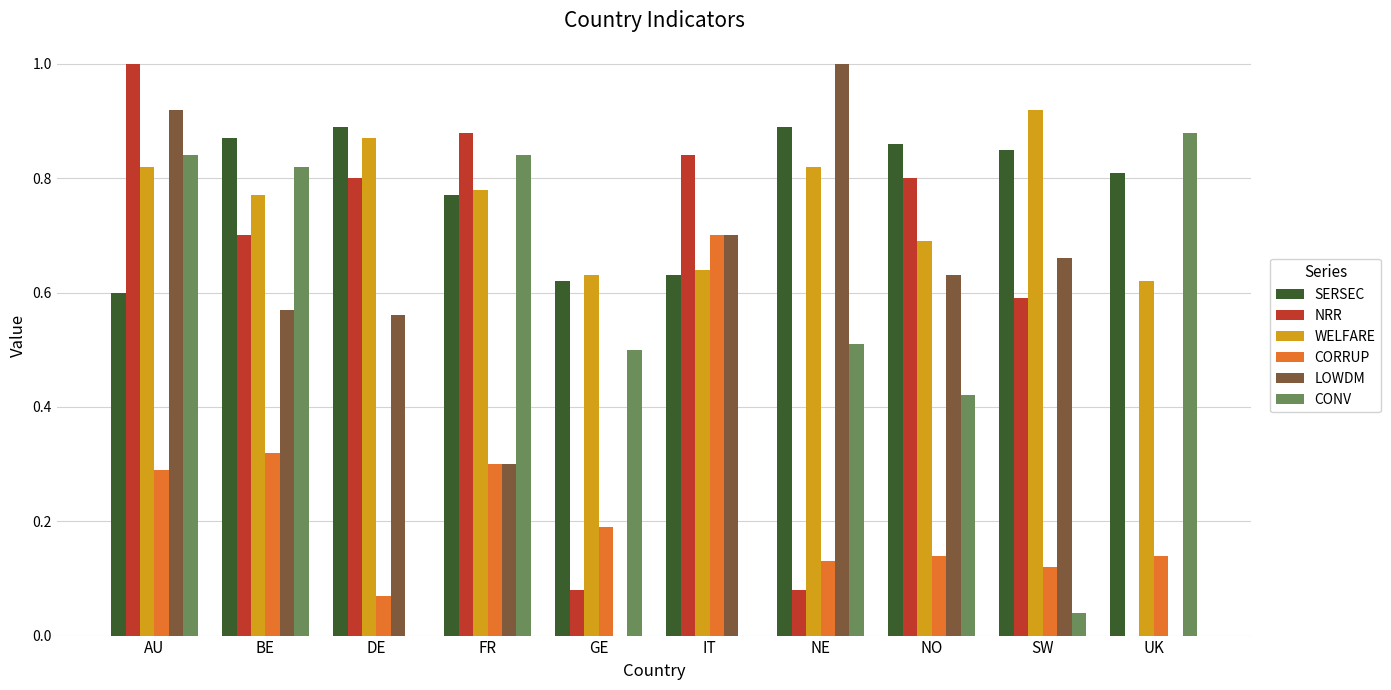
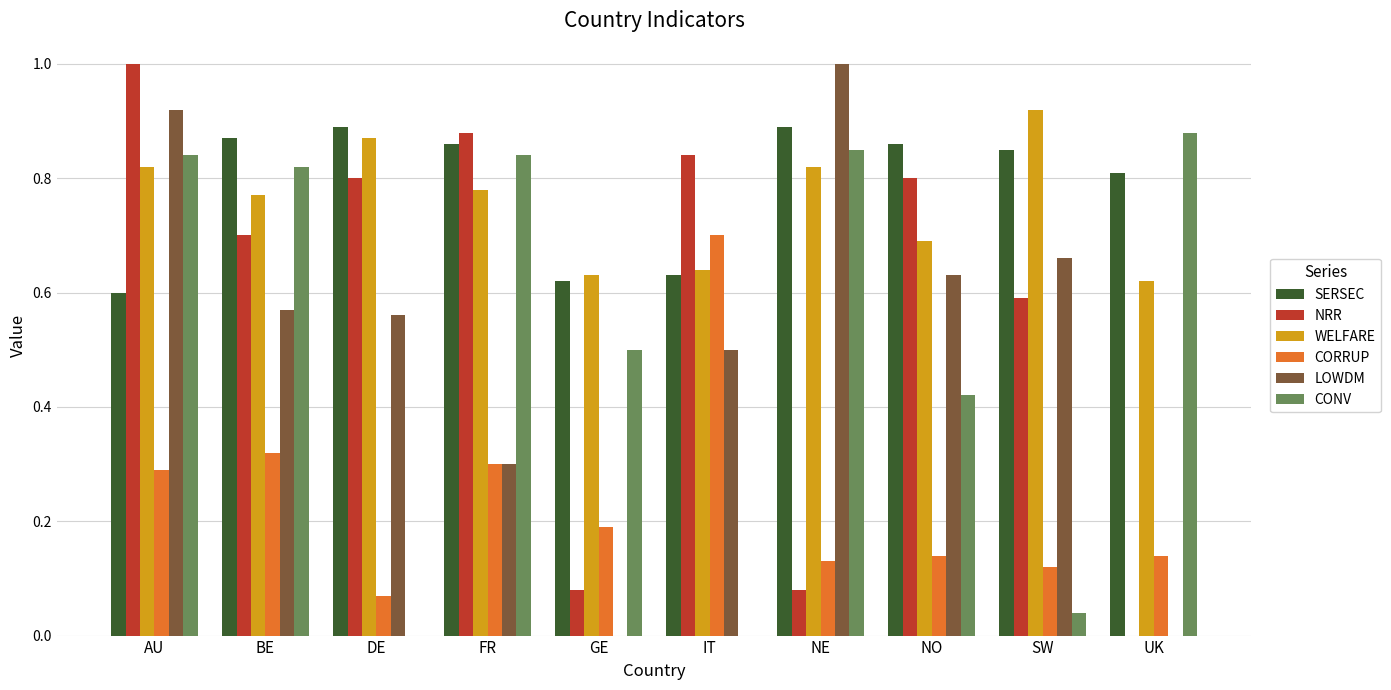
SERSEC, FR: 0.77 -> 0.86
LOWDM, IT: 0.7 -> 0.5
CONV, NE: 0.51 -> 0.85
